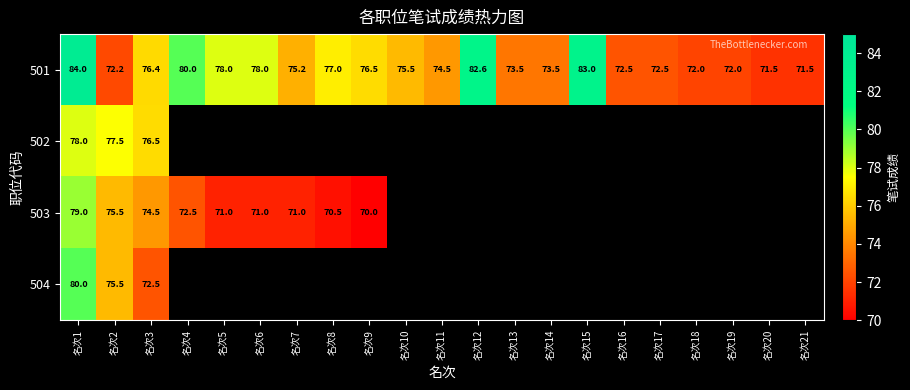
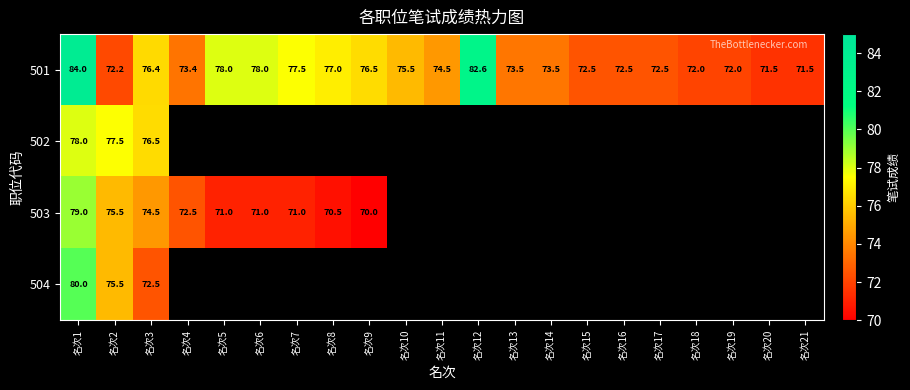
501, 名次4: 80.0 -> 73.4
501, 名次7: 75.2 -> 77.5
501, 名次15: 83.0 -> 72.5
